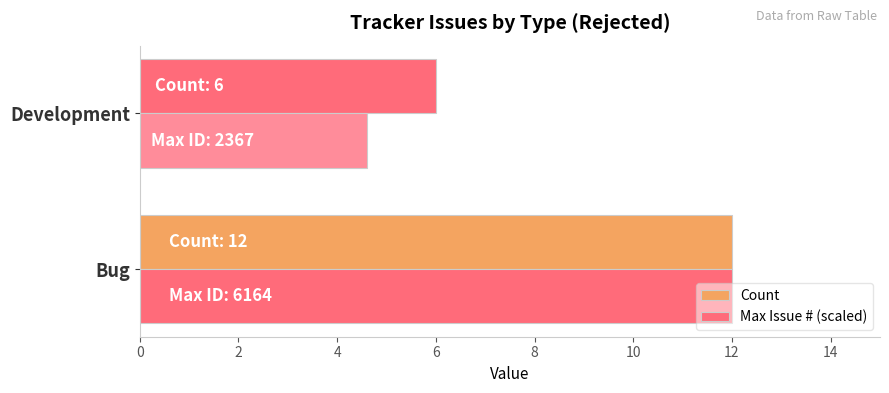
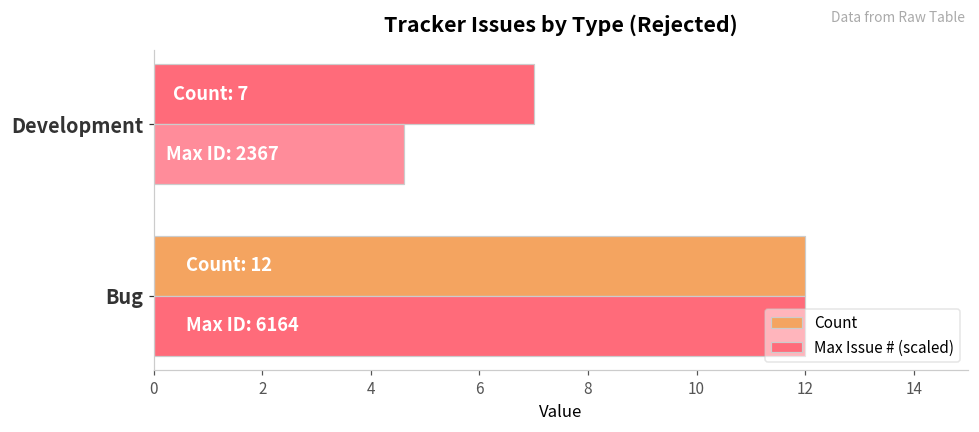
Count, Development: 6 -> 7
